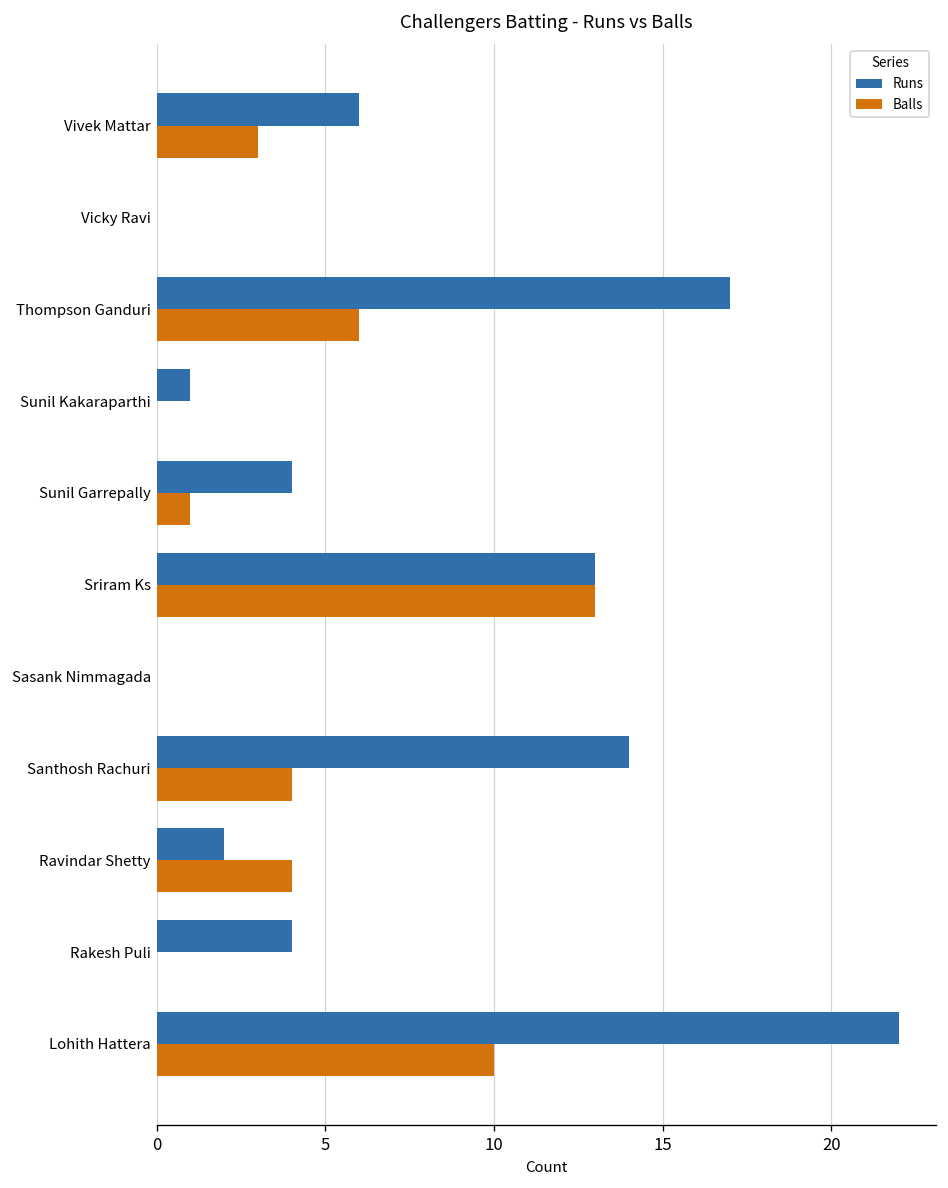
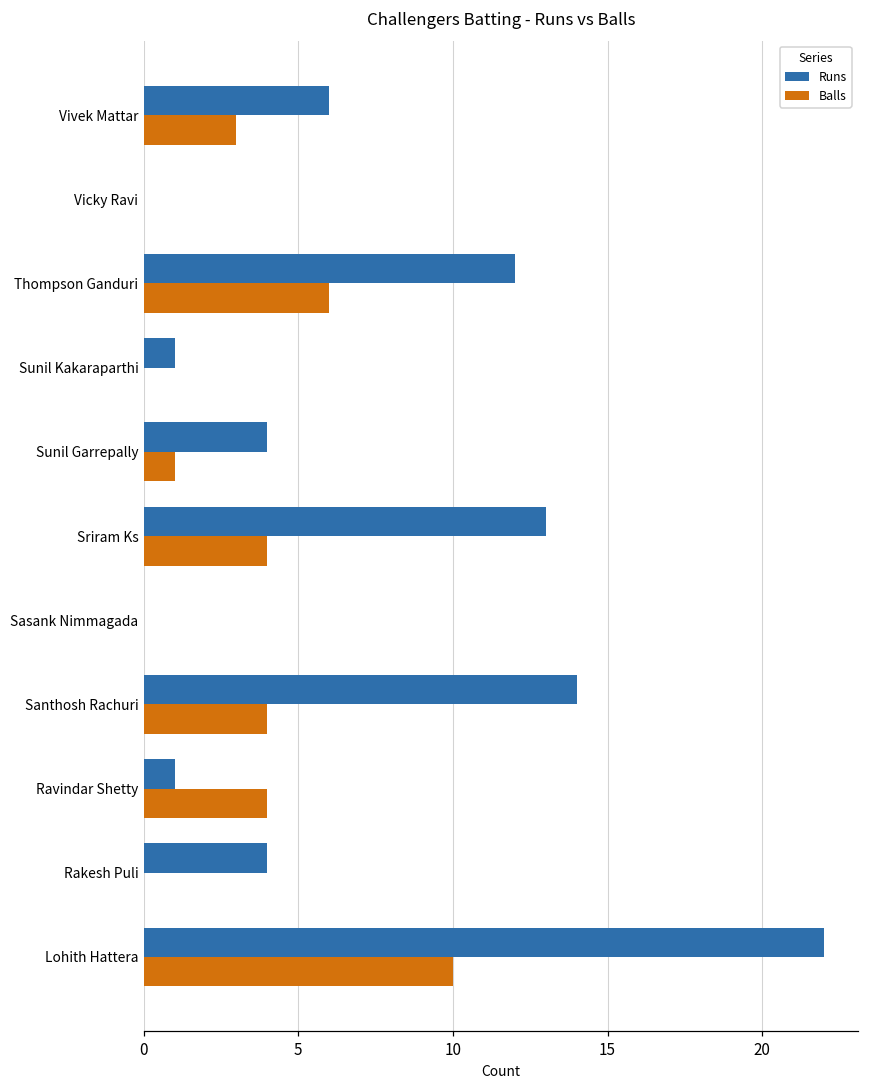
Runs, Thompson Ganduri: 17 -> 12
Balls, Sriram Ks: 13 -> 4
Runs, Ravindar Shetty: 2 -> 1
